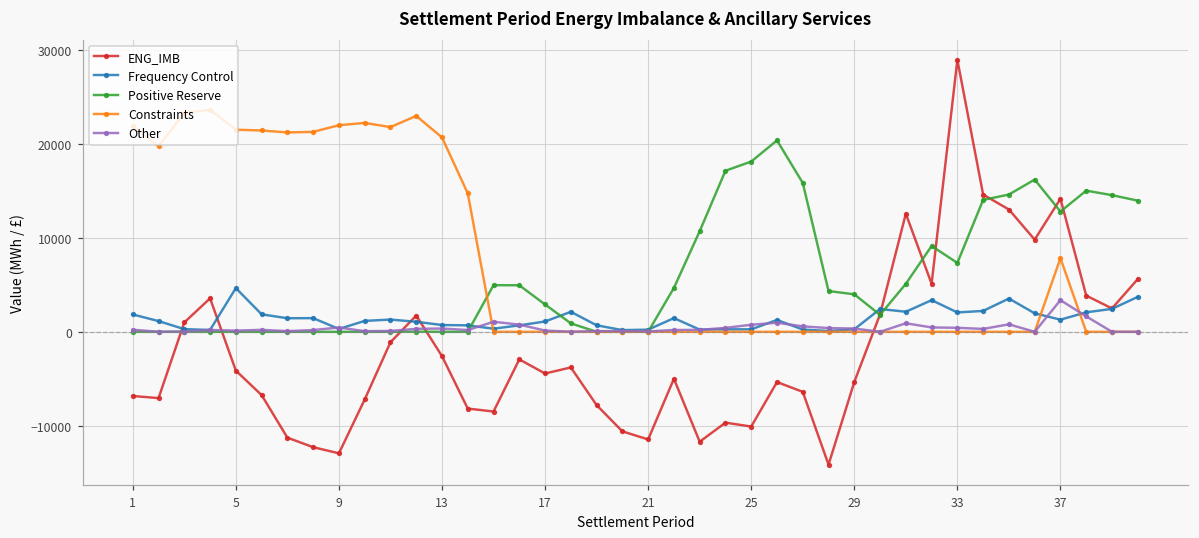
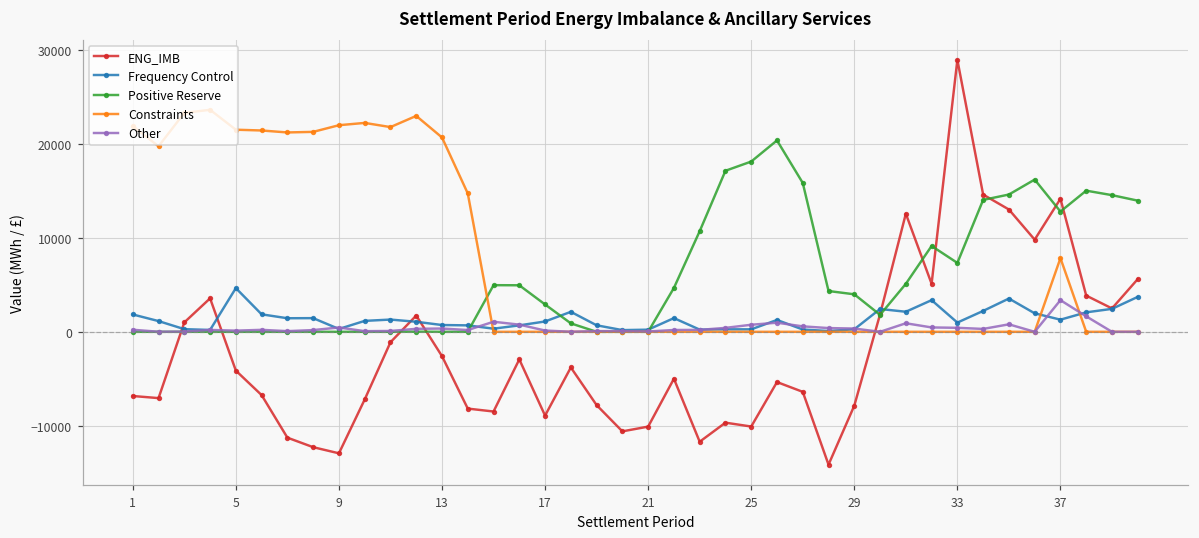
ENG_IMB, 17: -4000 -> -9000
ENG_IMB, 21: -11000 -> -10000
ENG_IMB, 29: -5000 -> -8000
Frequency Control, 33: 2000 -> 1000
